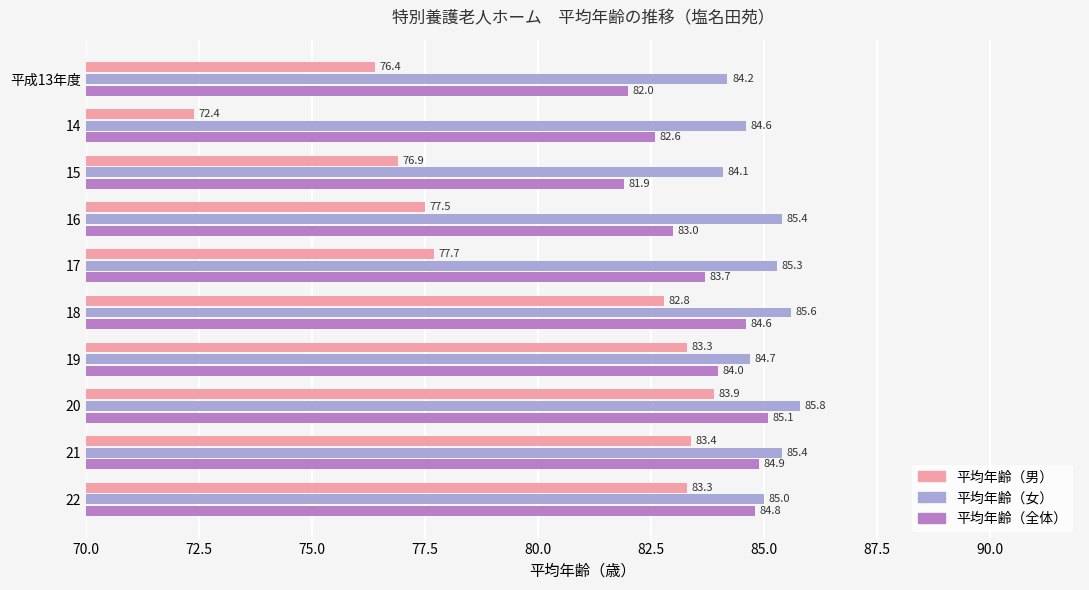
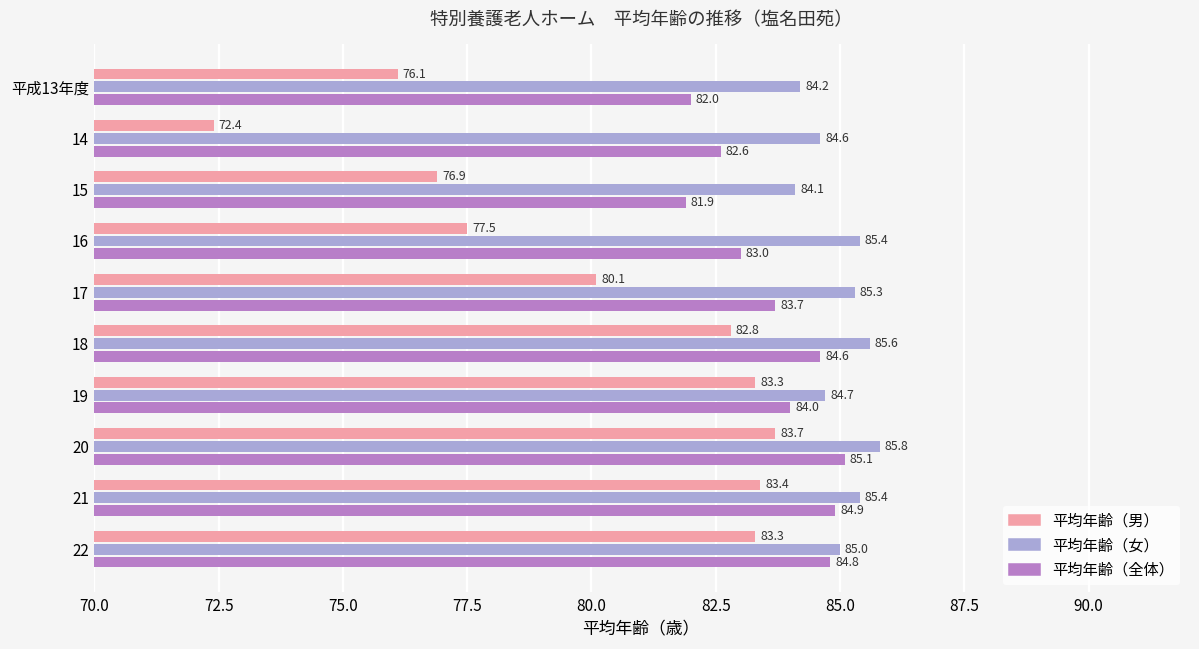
平均年齢（男）, 平成13年度: 76.4 -> 76.1
平均年齢（男）, 17: 77.7 -> 80.1
平均年齢（男）, 20: 83.9 -> 83.7
